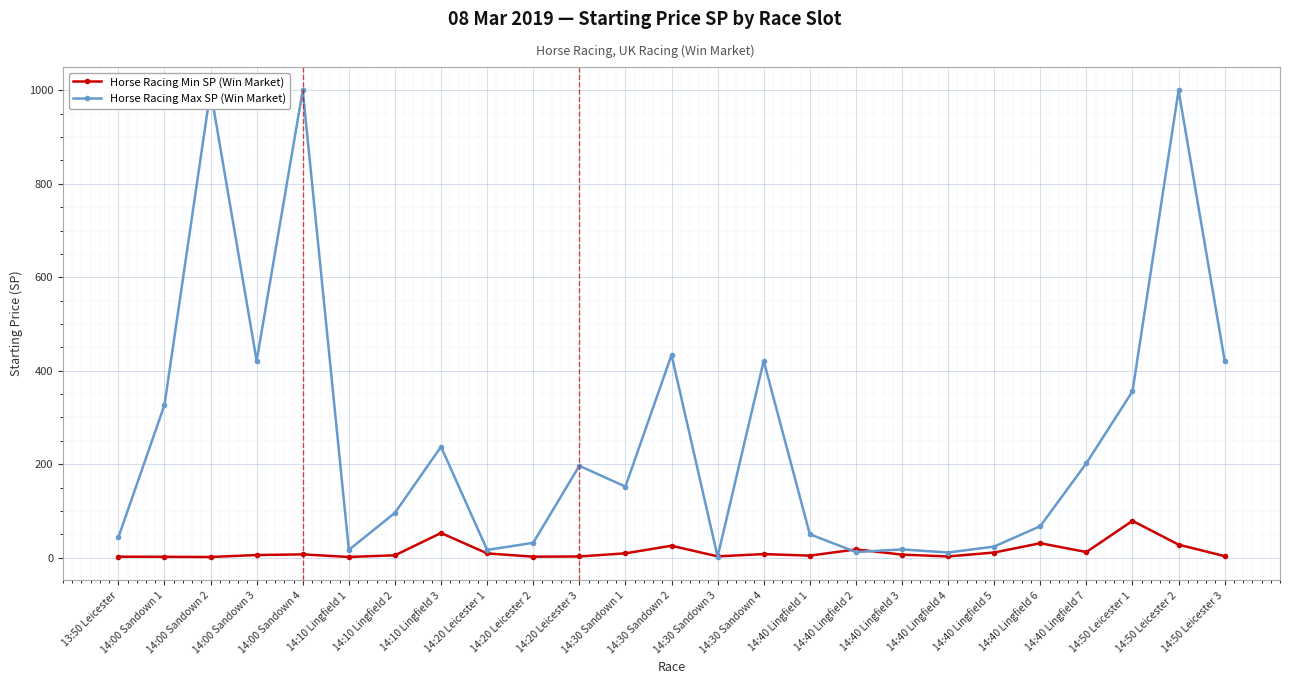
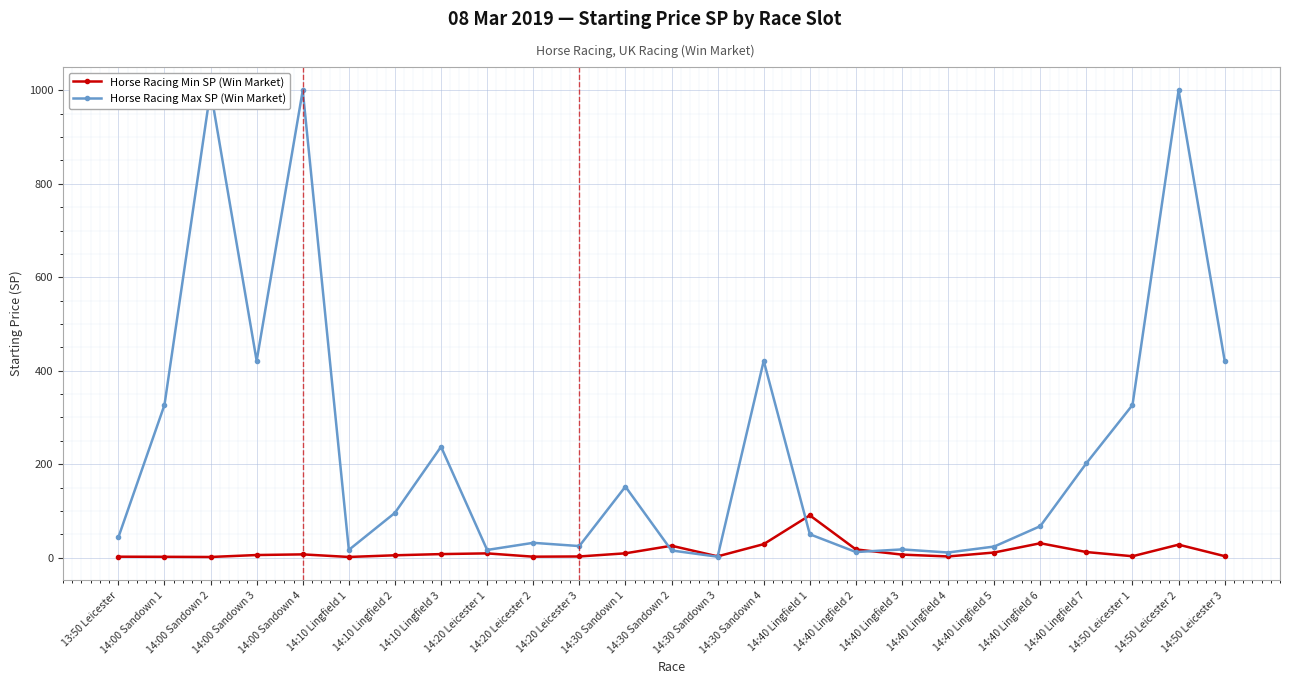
Horse Racing Min SP (Win Market), 14:10 Lingfield 3: 50 -> 10
Horse Racing Max SP (Win Market), 14:20 Leicester 3: 200 -> 20
Horse Racing Max SP (Win Market), 14:30 Sandown 2: 430 -> 20
Horse Racing Min SP (Win Market), 14:30 Sandown 4: 10 -> 30
Horse Racing Min SP (Win Market), 14:40 Lingfield 1: 0 -> 90
Horse Racing Min SP (Win Market), 14:50 Leicester 1: 80 -> 0
Horse Racing Max SP (Win Market), 14:50 Leicester 1: 360 -> 330
